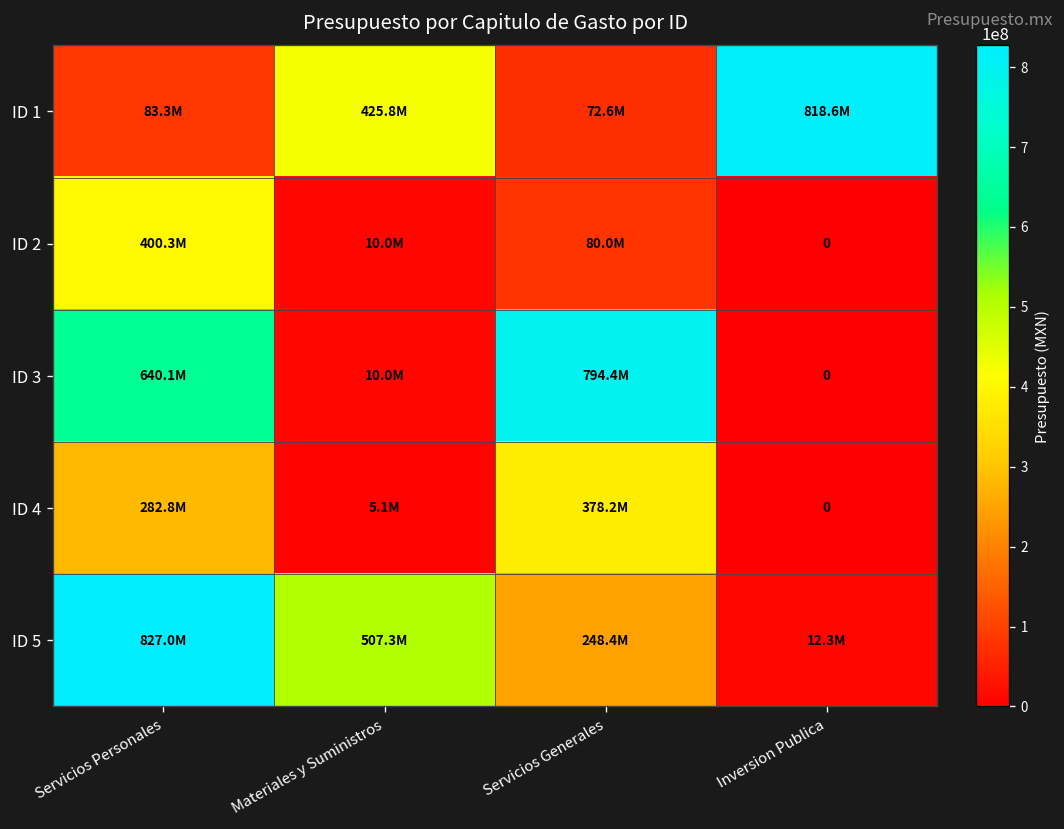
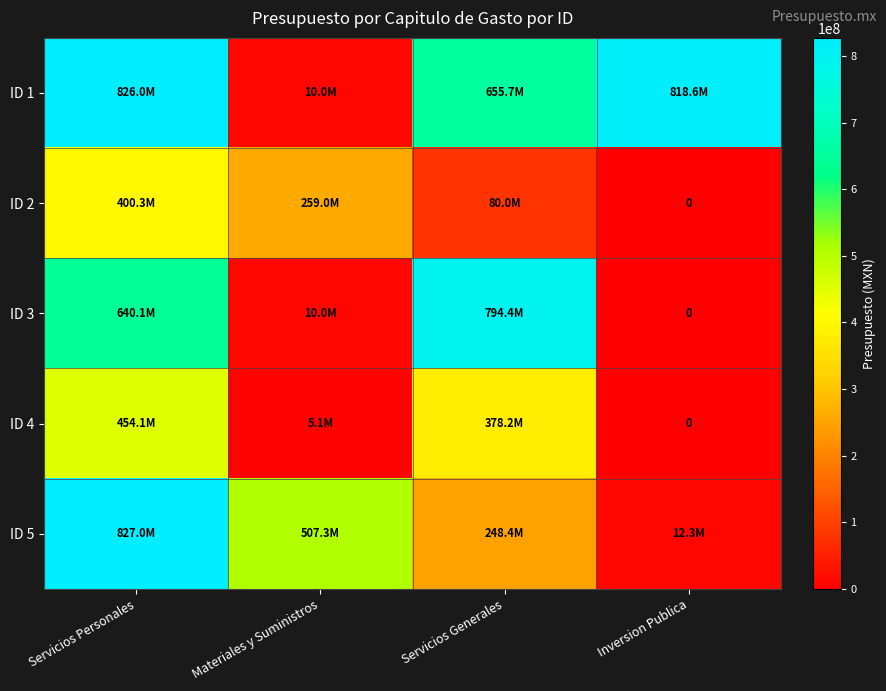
ID 1, Servicios Personales: 83.3M -> 826.0M
ID 1, Materiales y Suministros: 425.8M -> 10.0M
ID 1, Servicios Generales: 72.6M -> 655.7M
ID 2, Materiales y Suministros: 10.0M -> 259.0M
ID 4, Servicios Personales: 282.8M -> 454.1M
